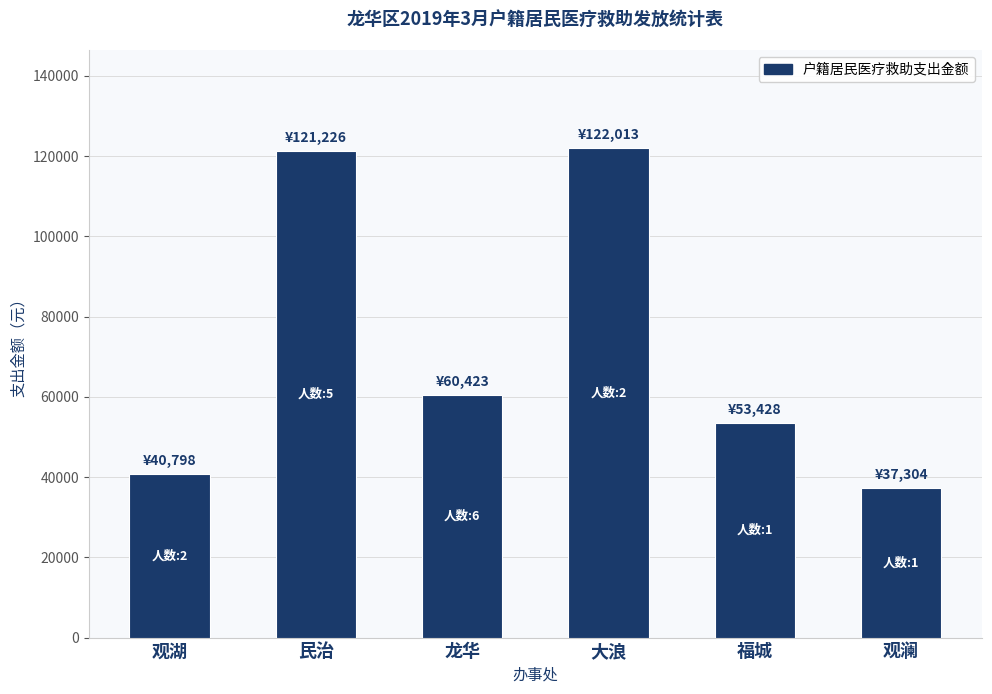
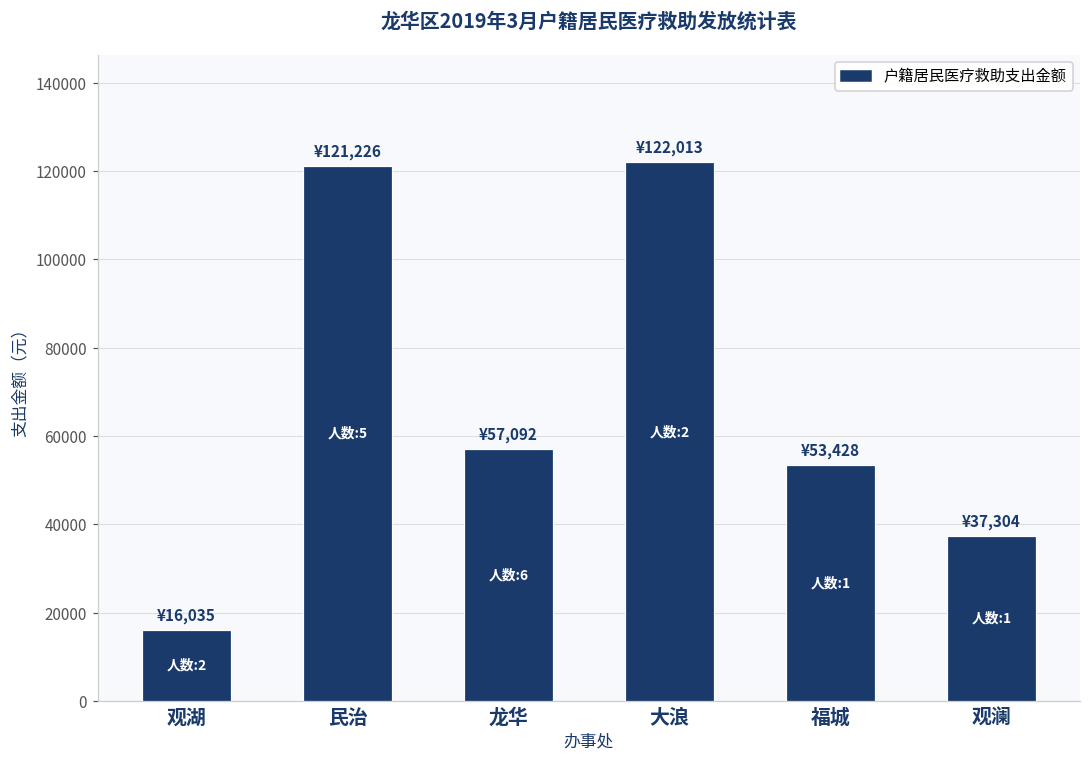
观湖: ¥40,798 -> ¥16,035
龙华: ¥60,423 -> ¥57,092
